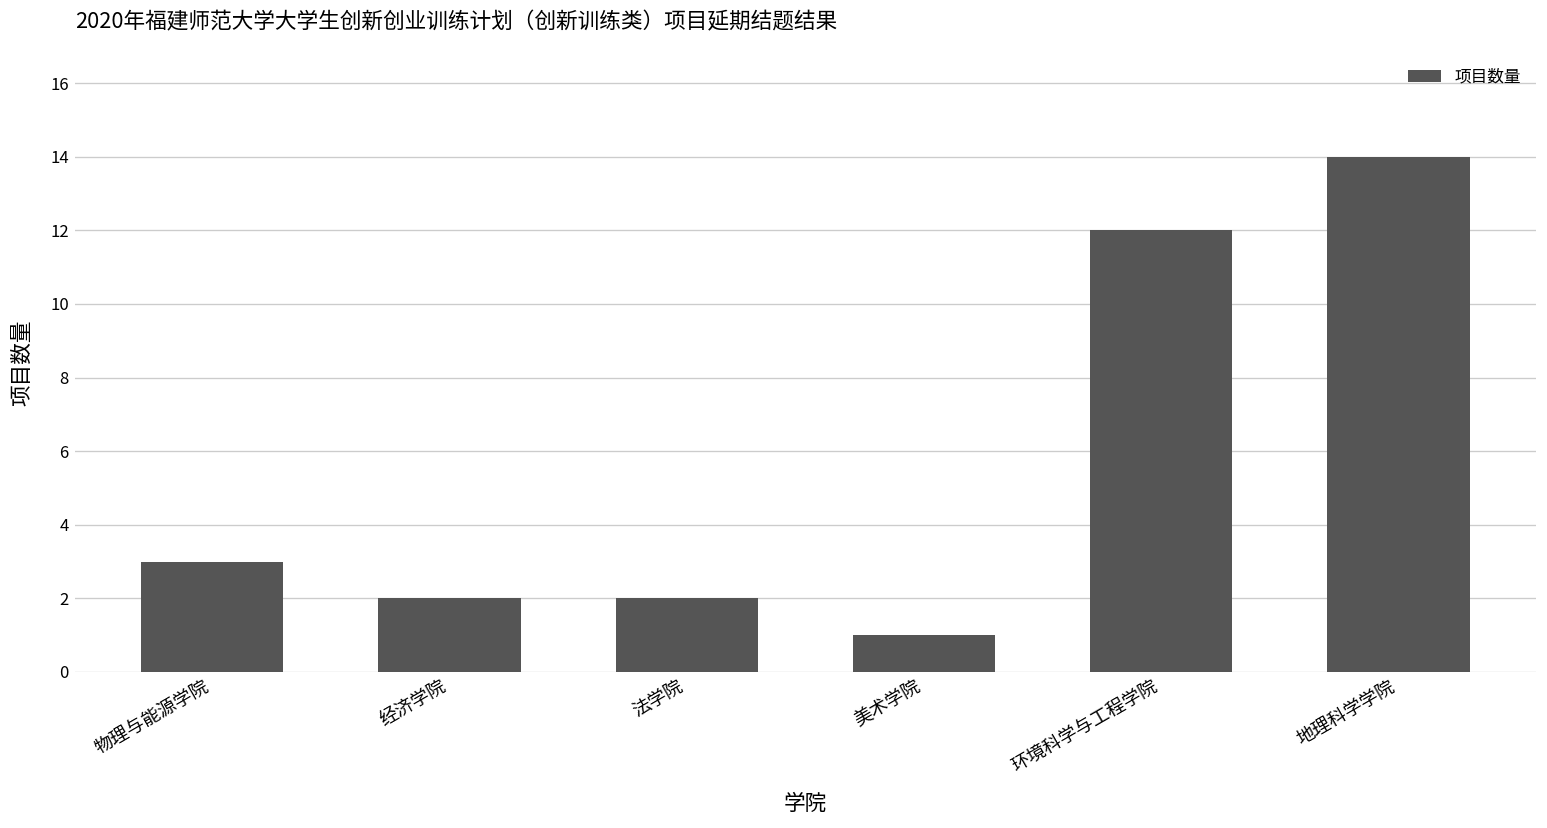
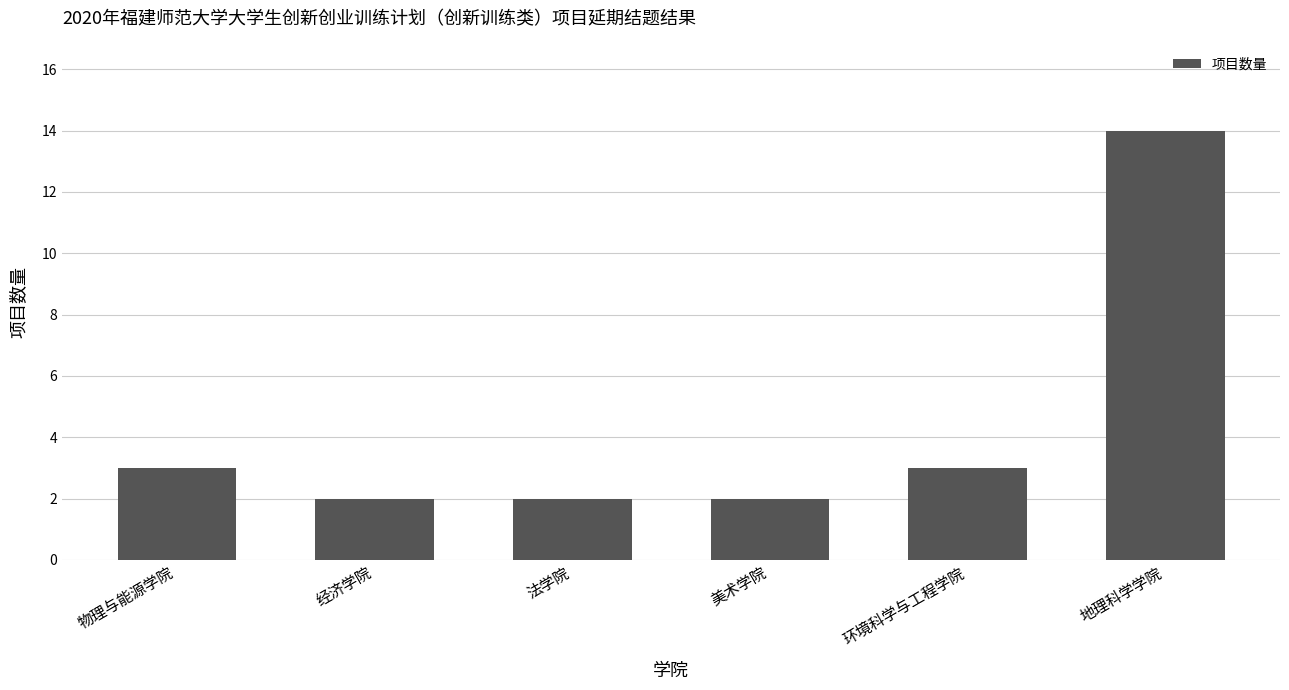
美术学院: 1 -> 2
环境科学与工程学院: 12 -> 3
